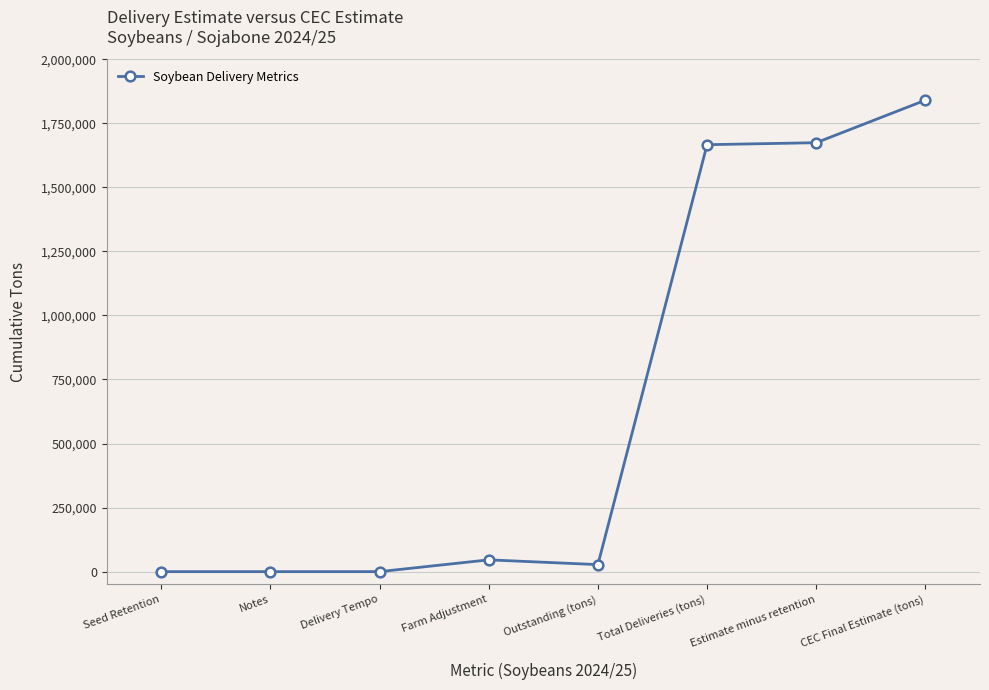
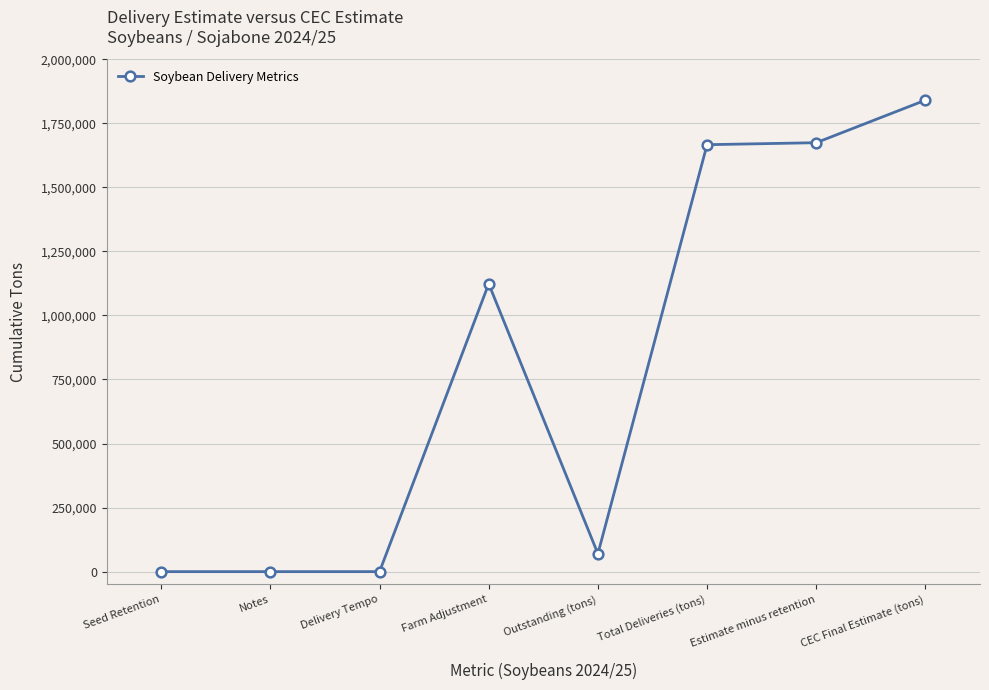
Farm Adjustment: 50,000 -> 1,120,000
Outstanding (tons): 30,000 -> 70,000
